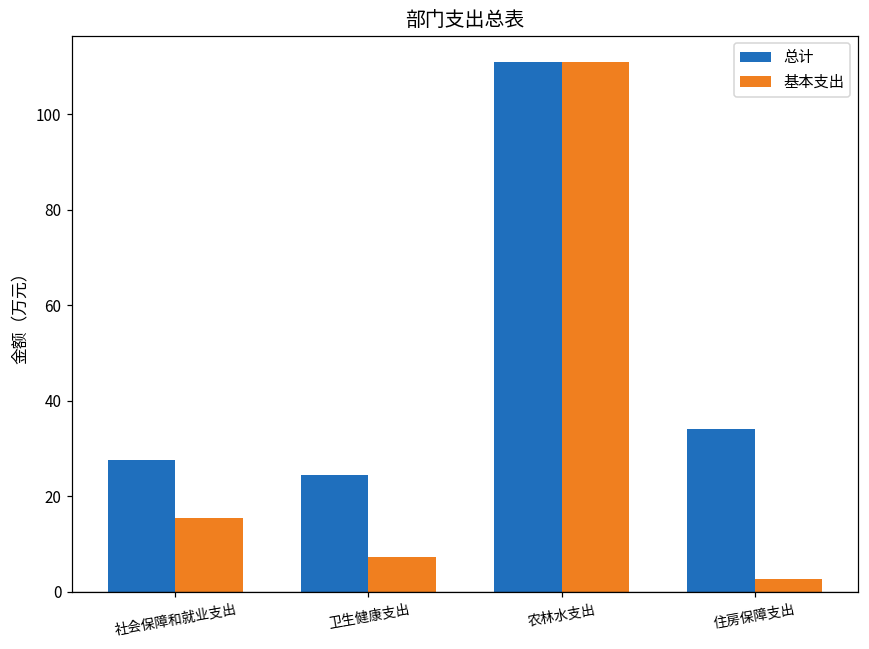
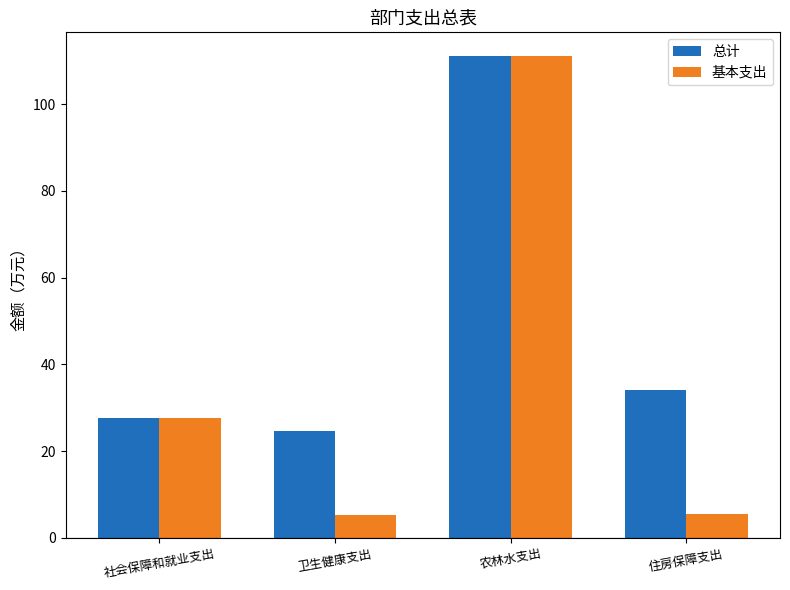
基本支出, 社会保障和就业支出: 15 -> 28
基本支出, 卫生健康支出: 7 -> 5
基本支出, 住房保障支出: 3 -> 5
